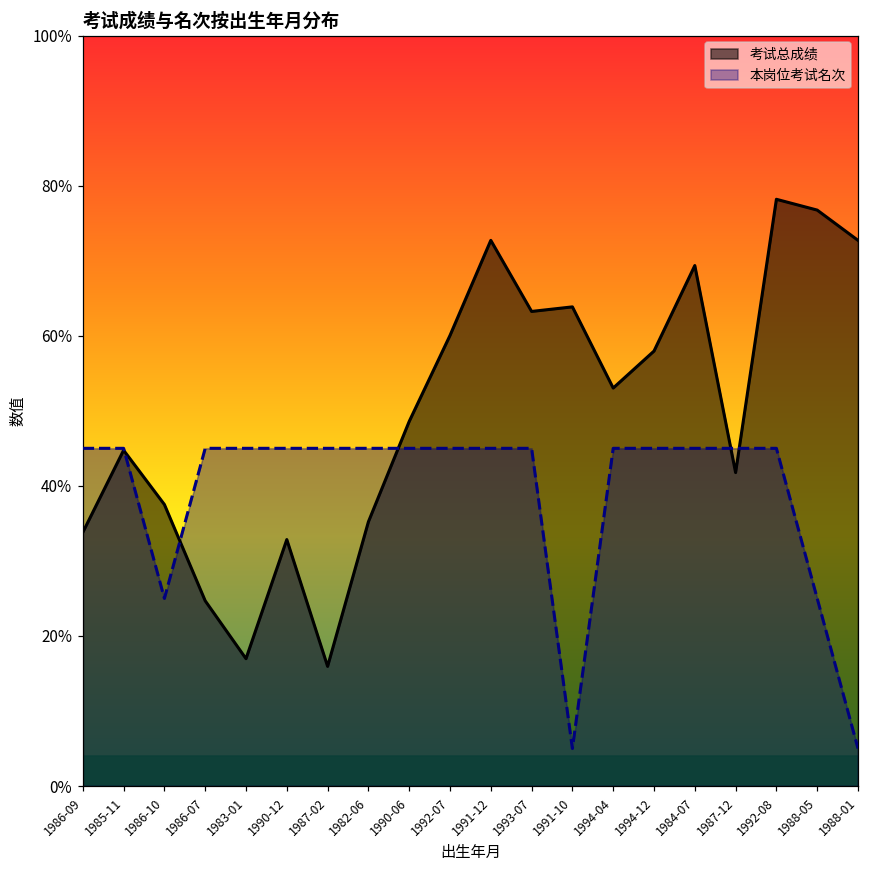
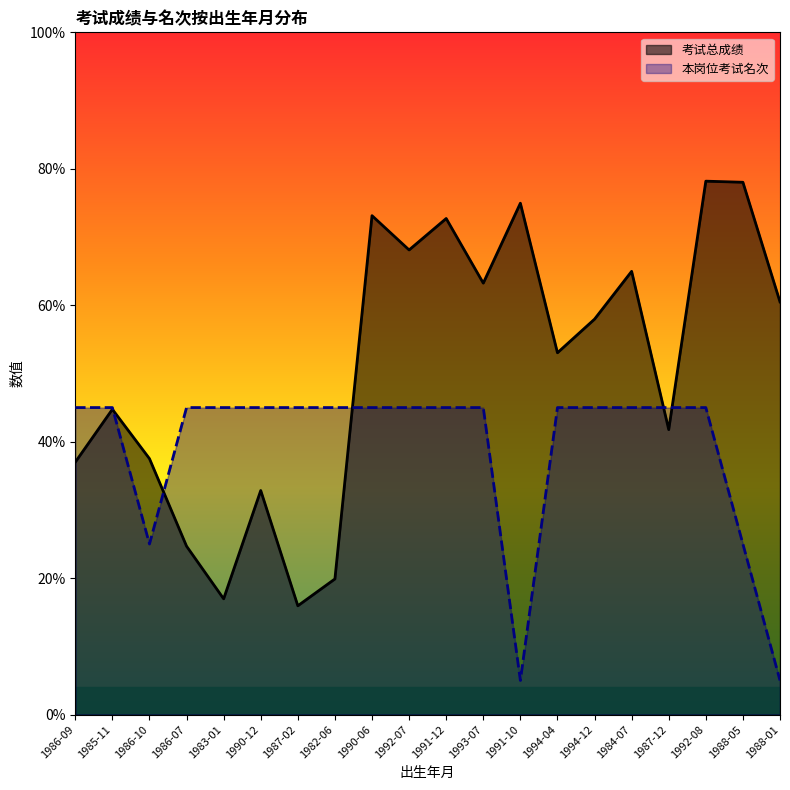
考试总成绩, 1986-09: 34% -> 37%
考试总成绩, 1982-06: 35% -> 20%
考试总成绩, 1990-06: 49% -> 73%
考试总成绩, 1992-07: 60% -> 68%
考试总成绩, 1991-10: 64% -> 75%
考试总成绩, 1984-07: 69% -> 65%
考试总成绩, 1988-05: 77% -> 78%
考试总成绩, 1988-01: 73% -> 60%
